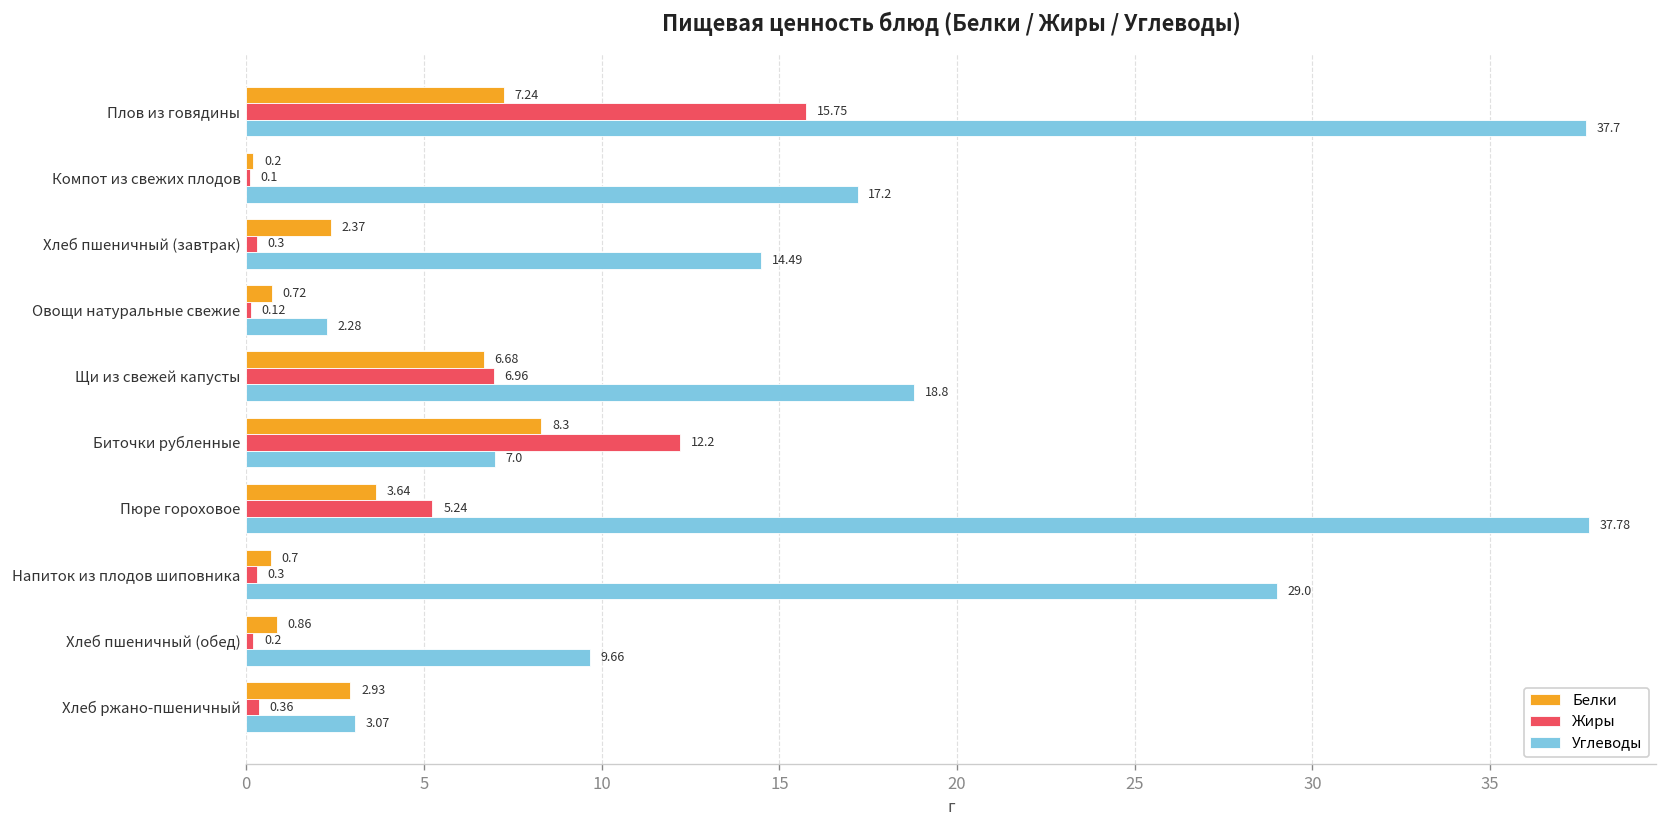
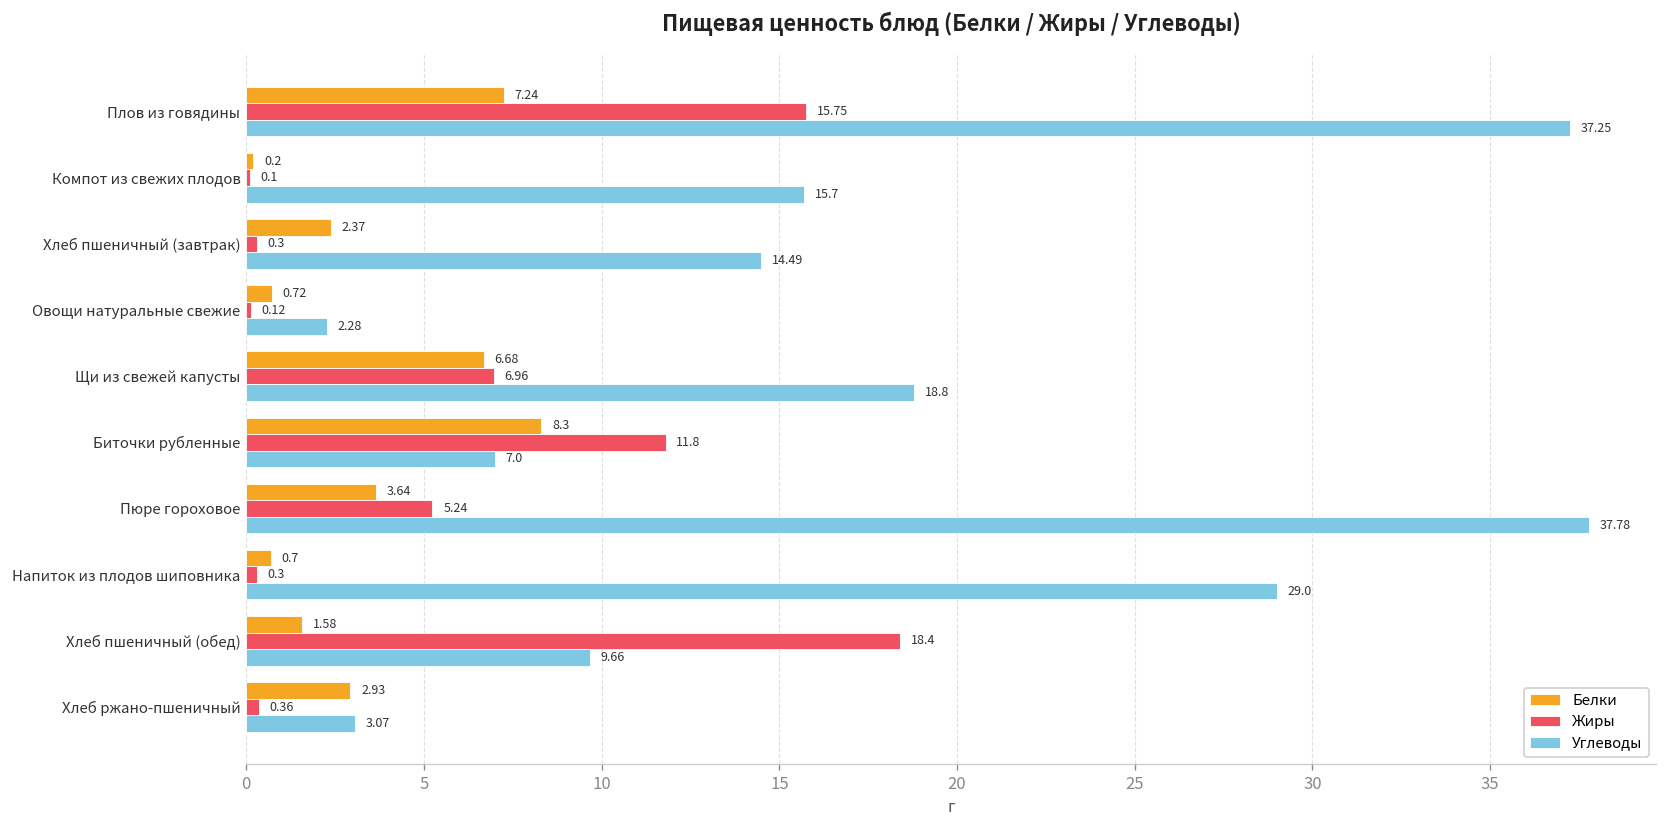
Углеводы, Плов из говядины: 37.7 -> 37.25
Углеводы, Компот из свежих плодов: 17.2 -> 15.7
Жиры, Биточки рубленные: 12.2 -> 11.8
Белки, Хлеб пшеничный (обед): 0.86 -> 1.58
Жиры, Хлеб пшеничный (обед): 0.2 -> 18.4
